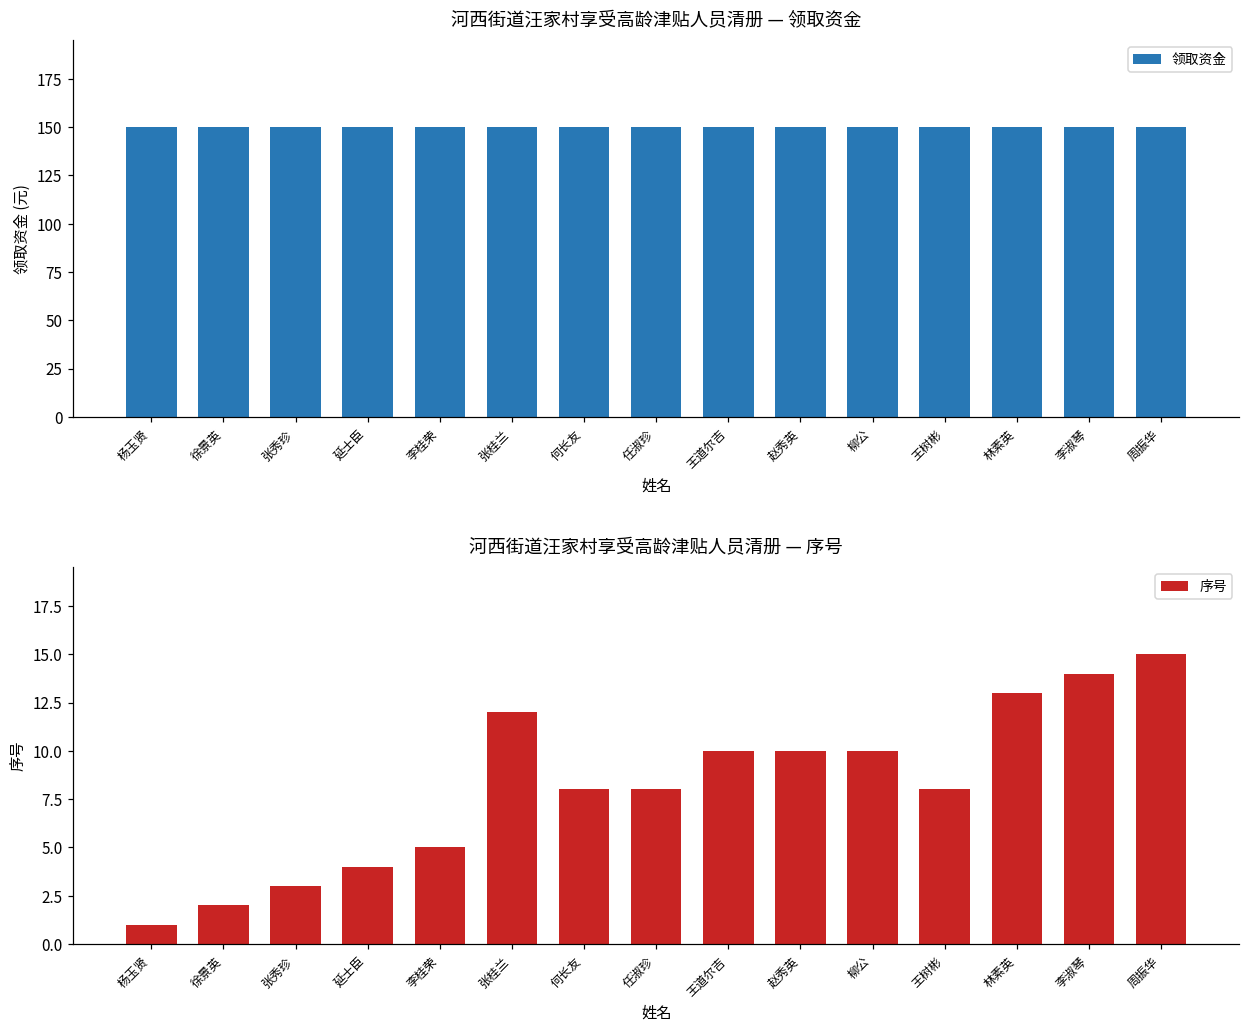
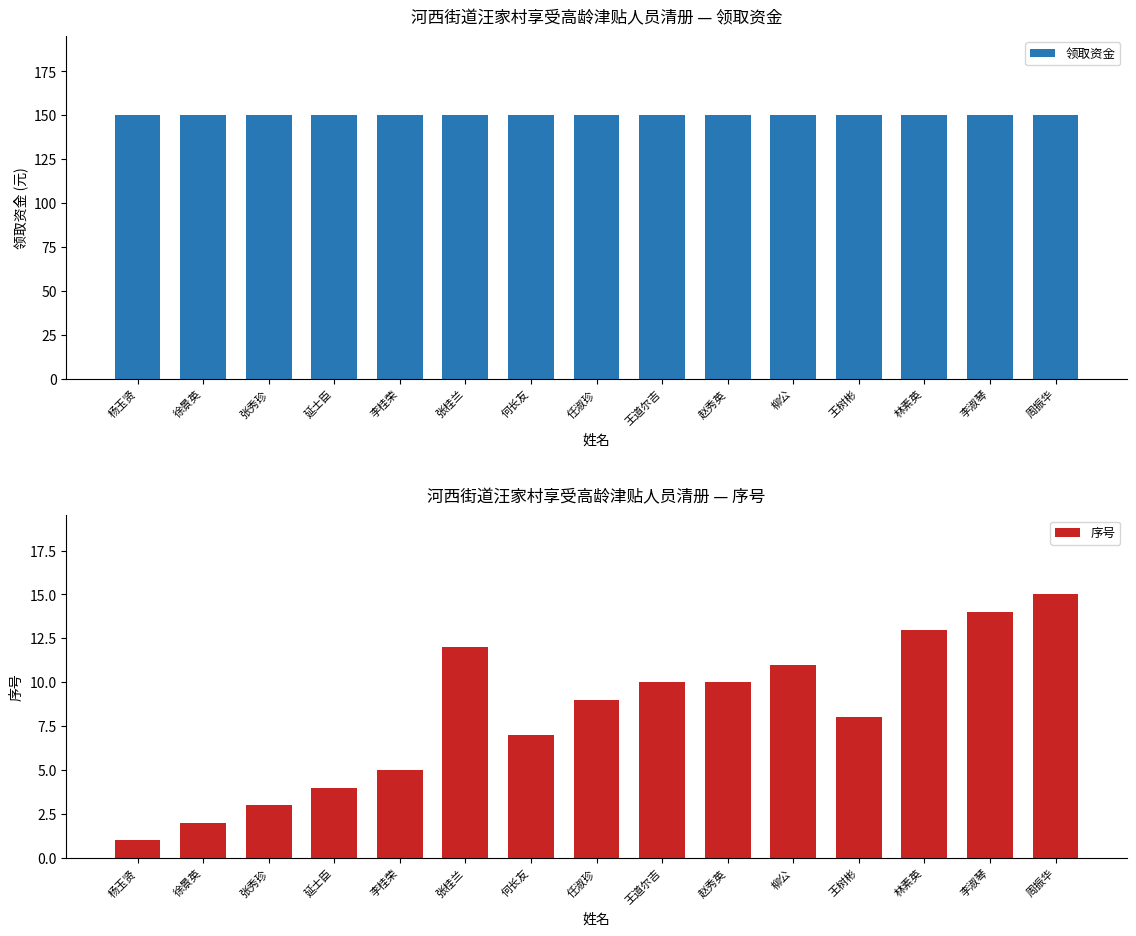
河西街道汪家村享受高龄津贴人员清册 — 序号, 何长友: 8 -> 7
河西街道汪家村享受高龄津贴人员清册 — 序号, 任淑珍: 8 -> 9
河西街道汪家村享受高龄津贴人员清册 — 序号, 柳公: 10 -> 11
